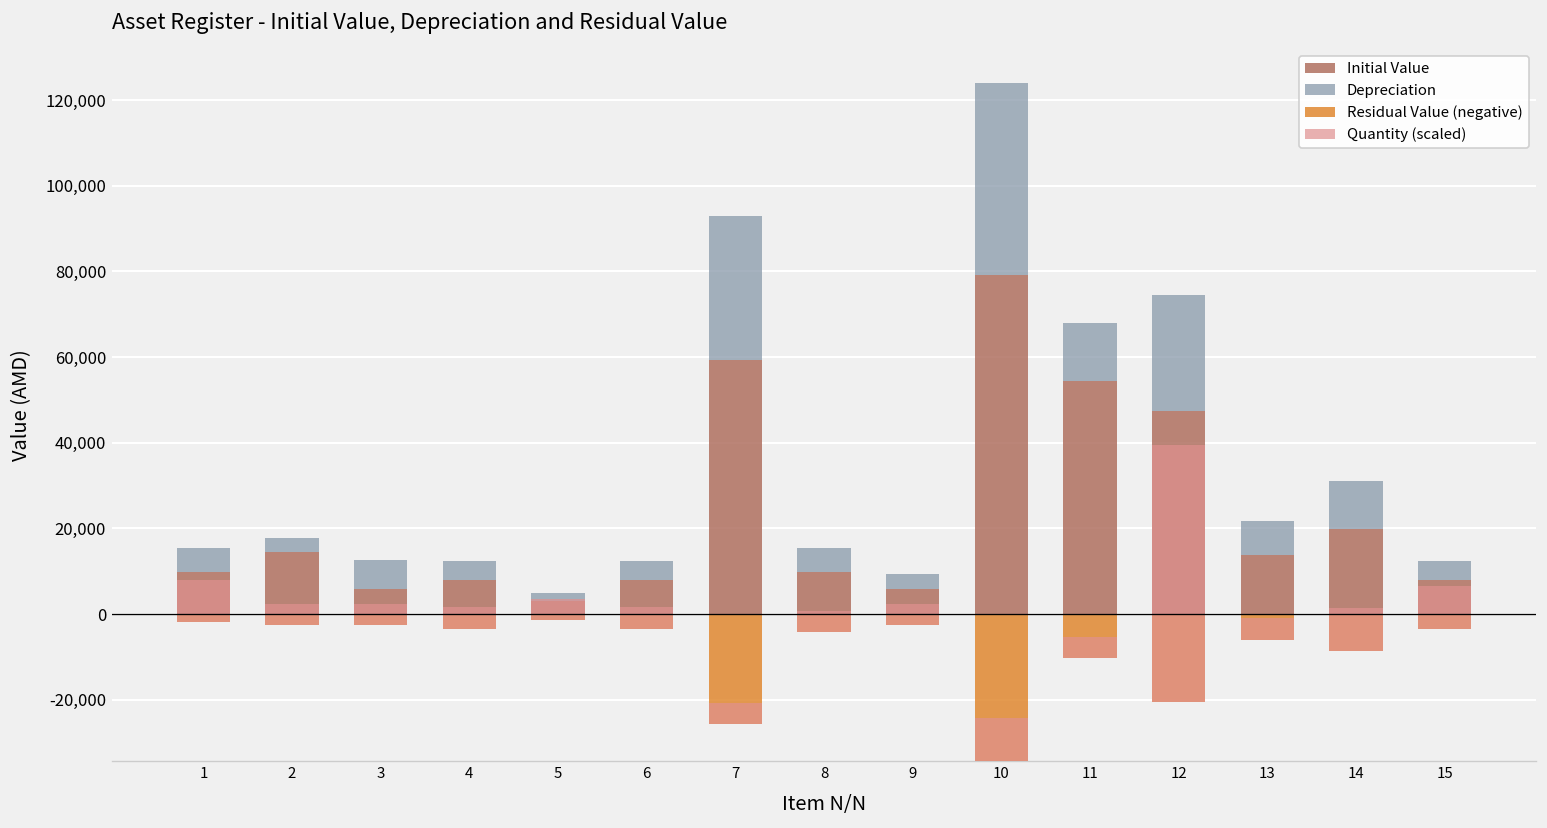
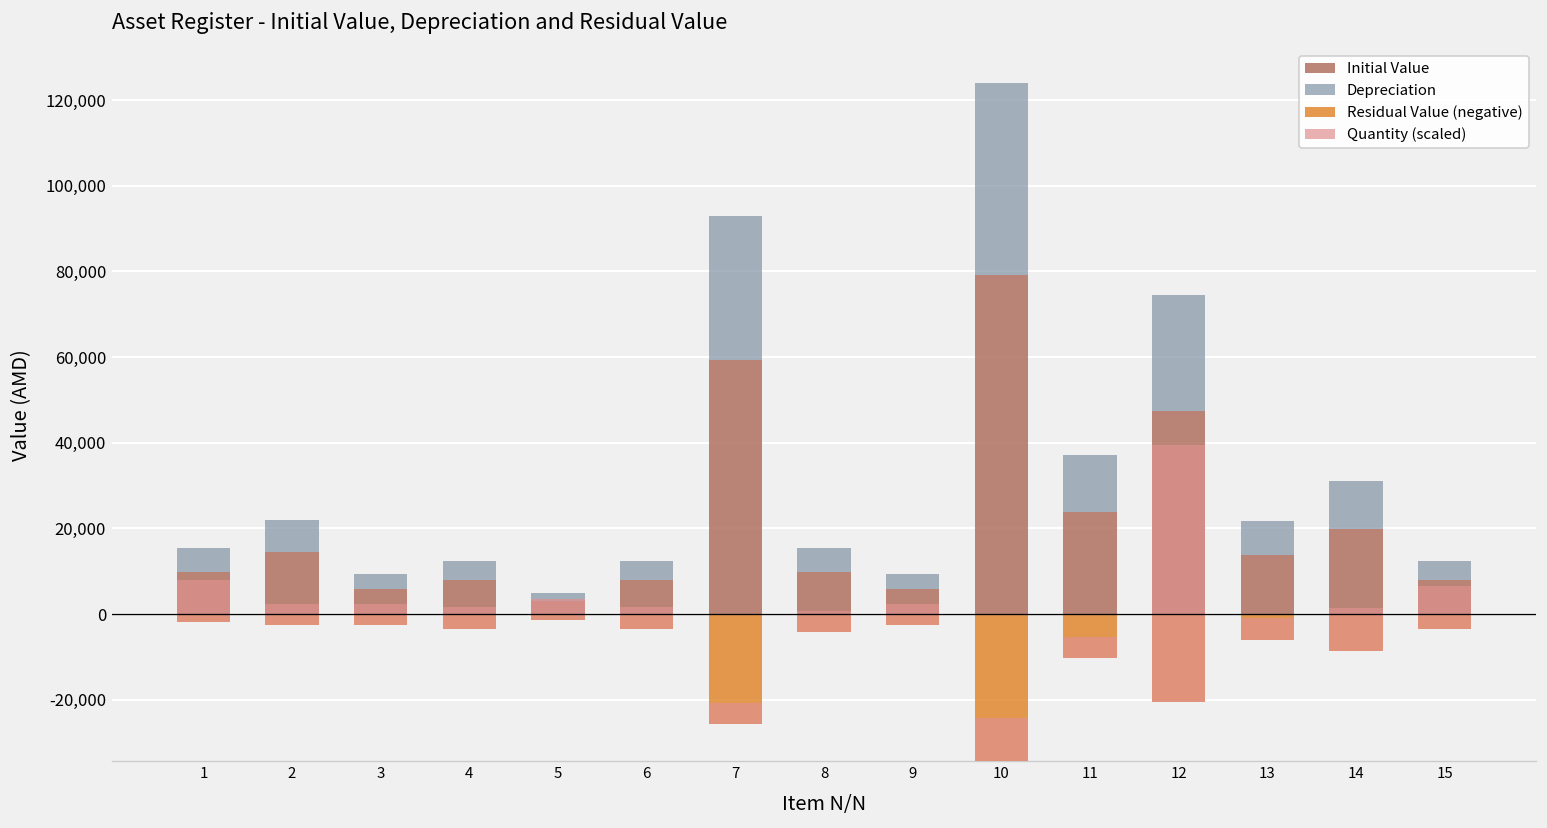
Depreciation, 2: 3,000 -> 7,000
Depreciation, 3: 7,000 -> 3,000
Initial Value, 11: 54,000 -> 24,000
